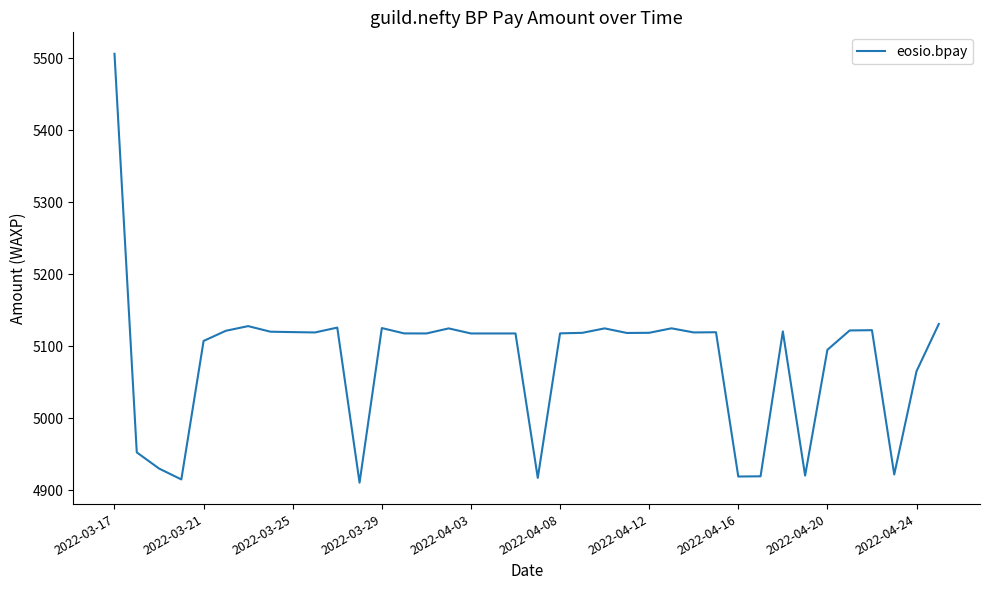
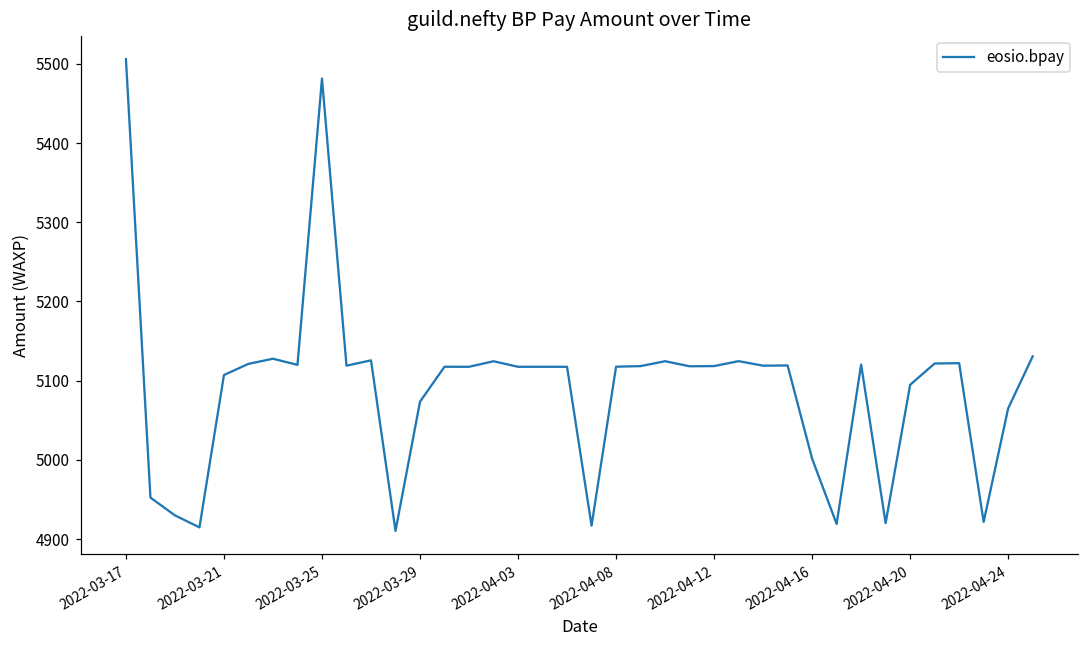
2022-03-25: 5120 -> 5480
2022-03-29: 5120 -> 5070
2022-04-16: 4920 -> 5000
